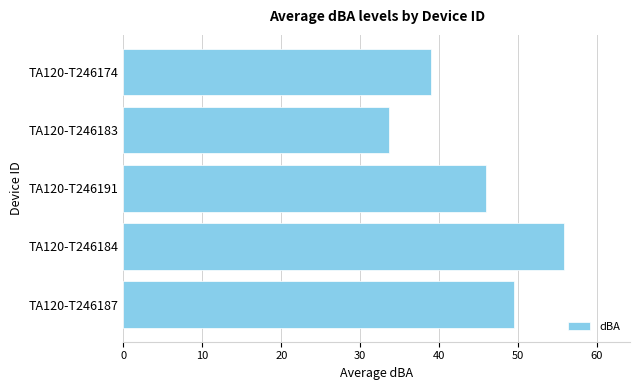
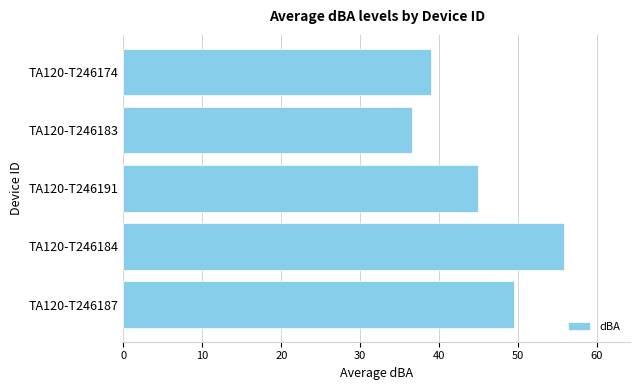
TA120-T246183: 34 -> 37
TA120-T246191: 46 -> 45
